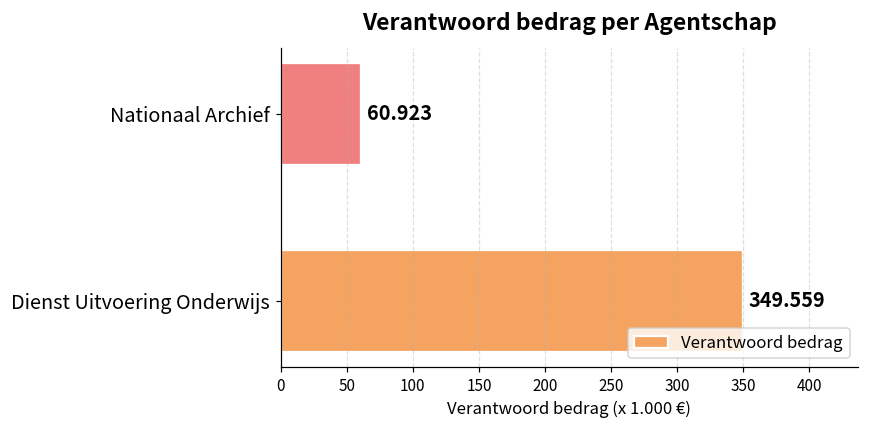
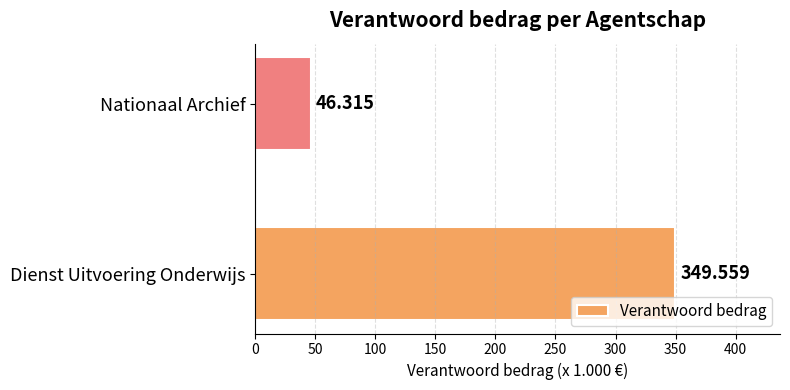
Nationaal Archief: 60.923 -> 46.315
